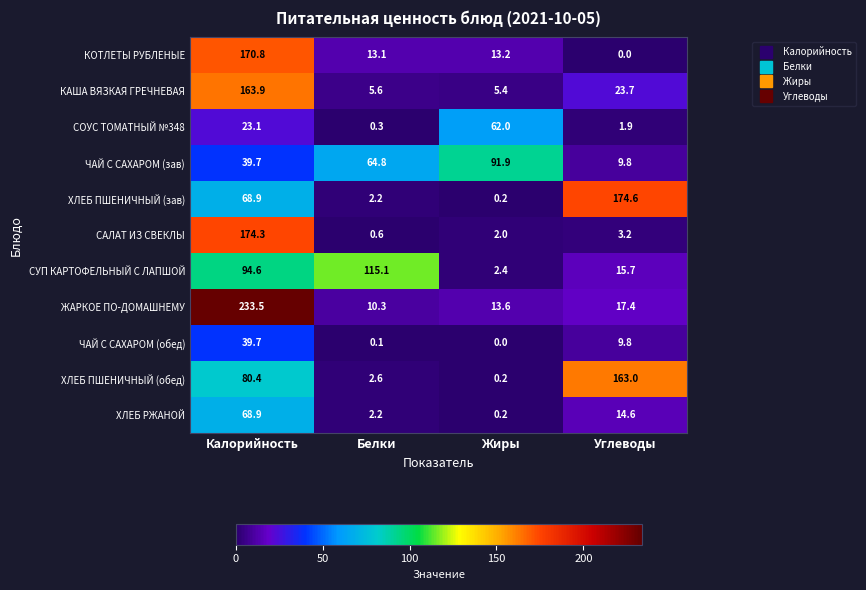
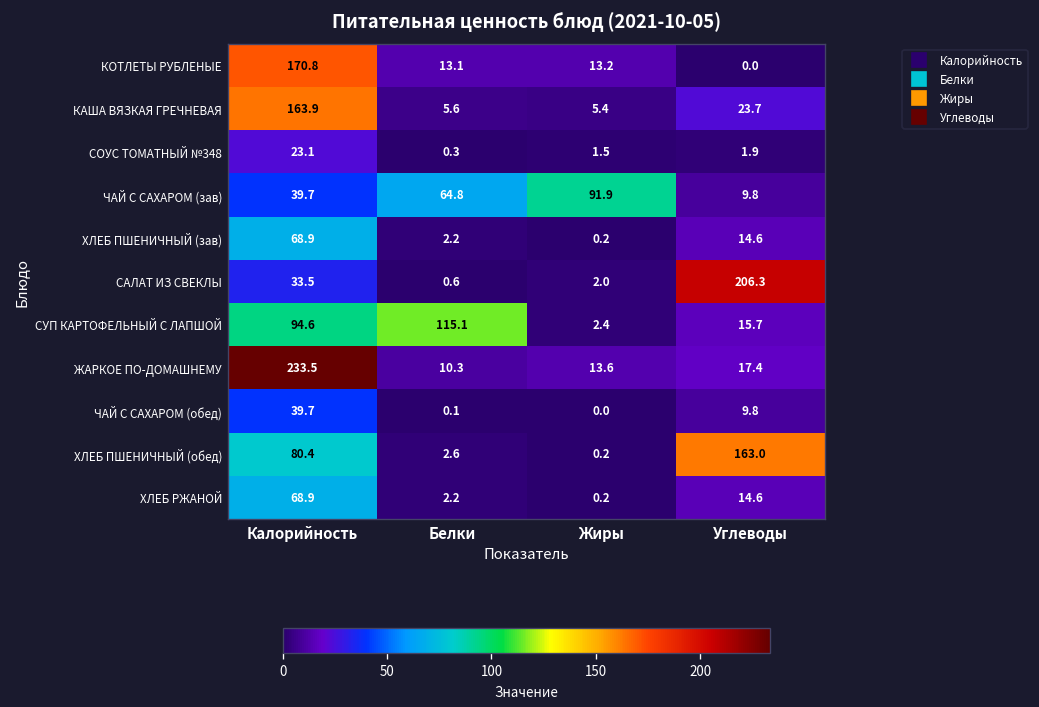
СОУС ТОМАТНЫЙ №348, Жиры: 62.0 -> 1.5
ХЛЕБ ПШЕНИЧНЫЙ (зав), Углеводы: 174.6 -> 14.6
САЛАТ ИЗ СВЕКЛЫ, Калорийность: 174.3 -> 33.5
САЛАТ ИЗ СВЕКЛЫ, Углеводы: 3.2 -> 206.3
